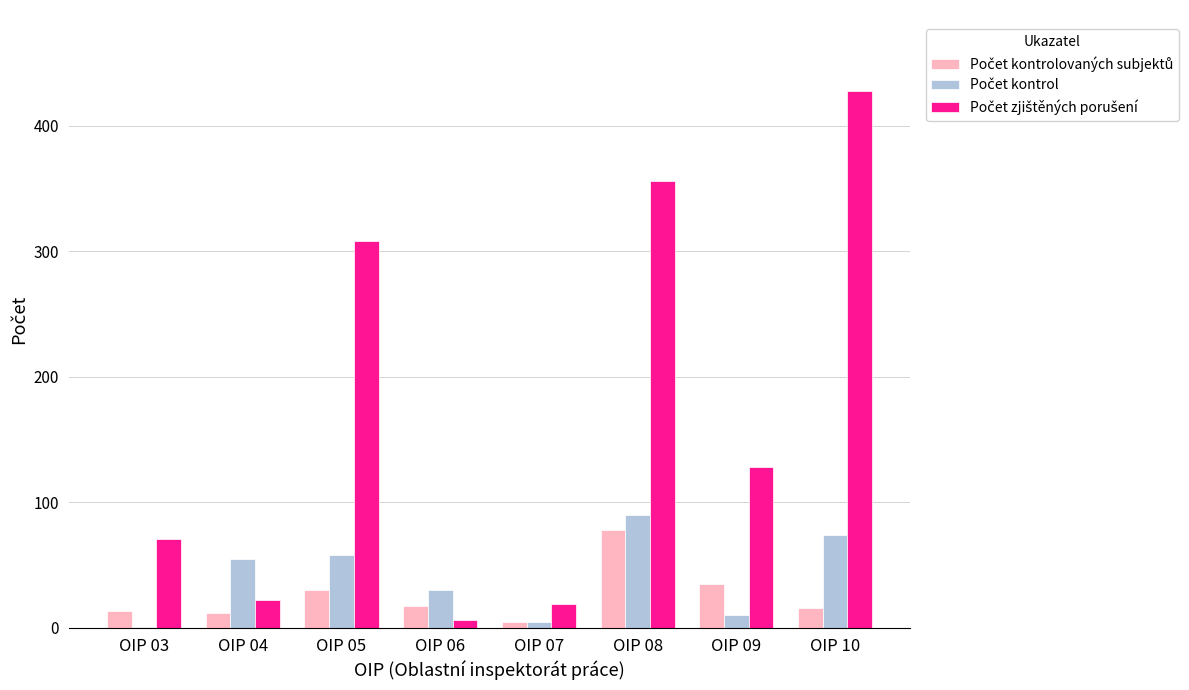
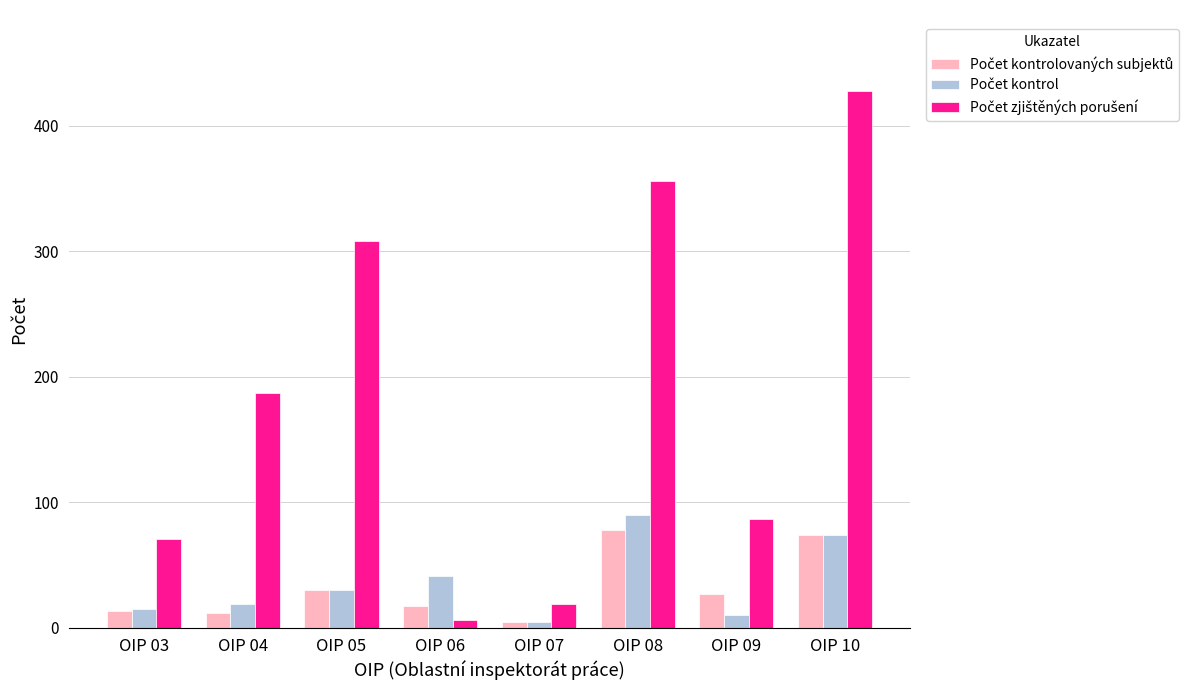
Počet kontrol, OIP 03: 1 -> 15
Počet kontrol, OIP 04: 55 -> 19
Počet zjištěných porušení, OIP 04: 22 -> 187
Počet kontrol, OIP 05: 58 -> 30
Počet kontrol, OIP 06: 30 -> 41
Počet kontrolovaných subjektů, OIP 09: 35 -> 27
Počet zjištěných porušení, OIP 09: 128 -> 87
Počet kontrolovaných subjektů, OIP 10: 16 -> 74
